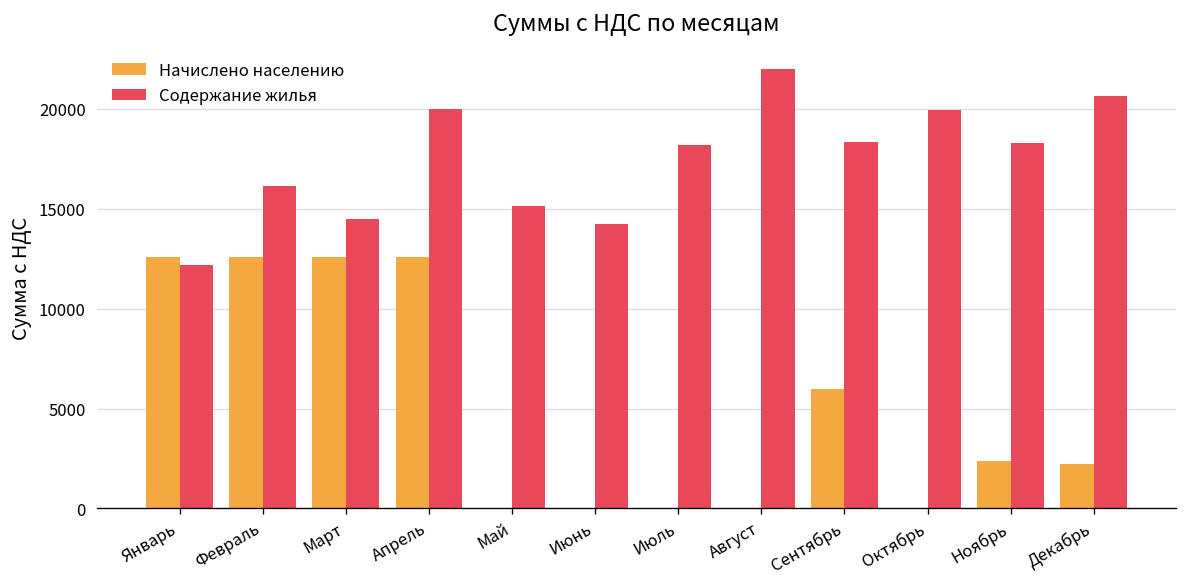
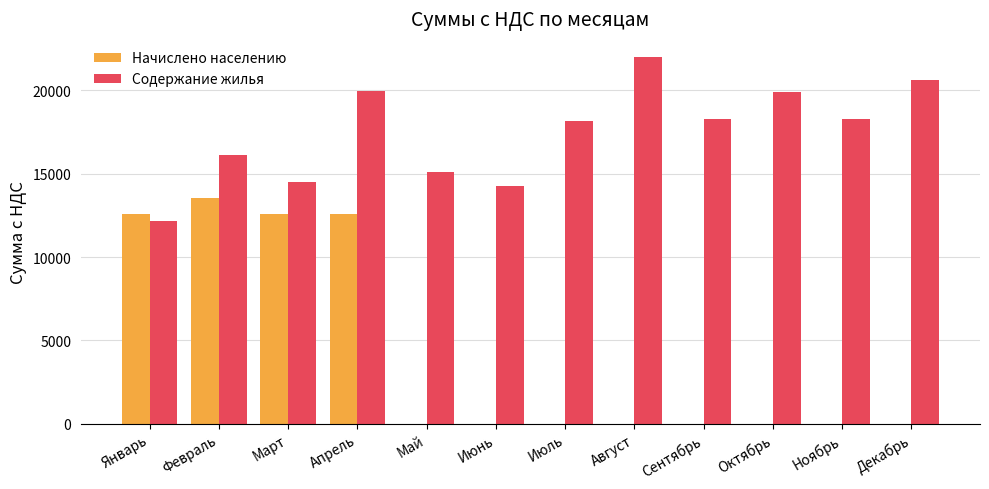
Начислено населению, Февраль: 12600 -> 13600
Начислено населению, Сентябрь: 6000 -> 0
Начислено населению, Ноябрь: 2400 -> 0
Начислено населению, Декабрь: 2200 -> 0
